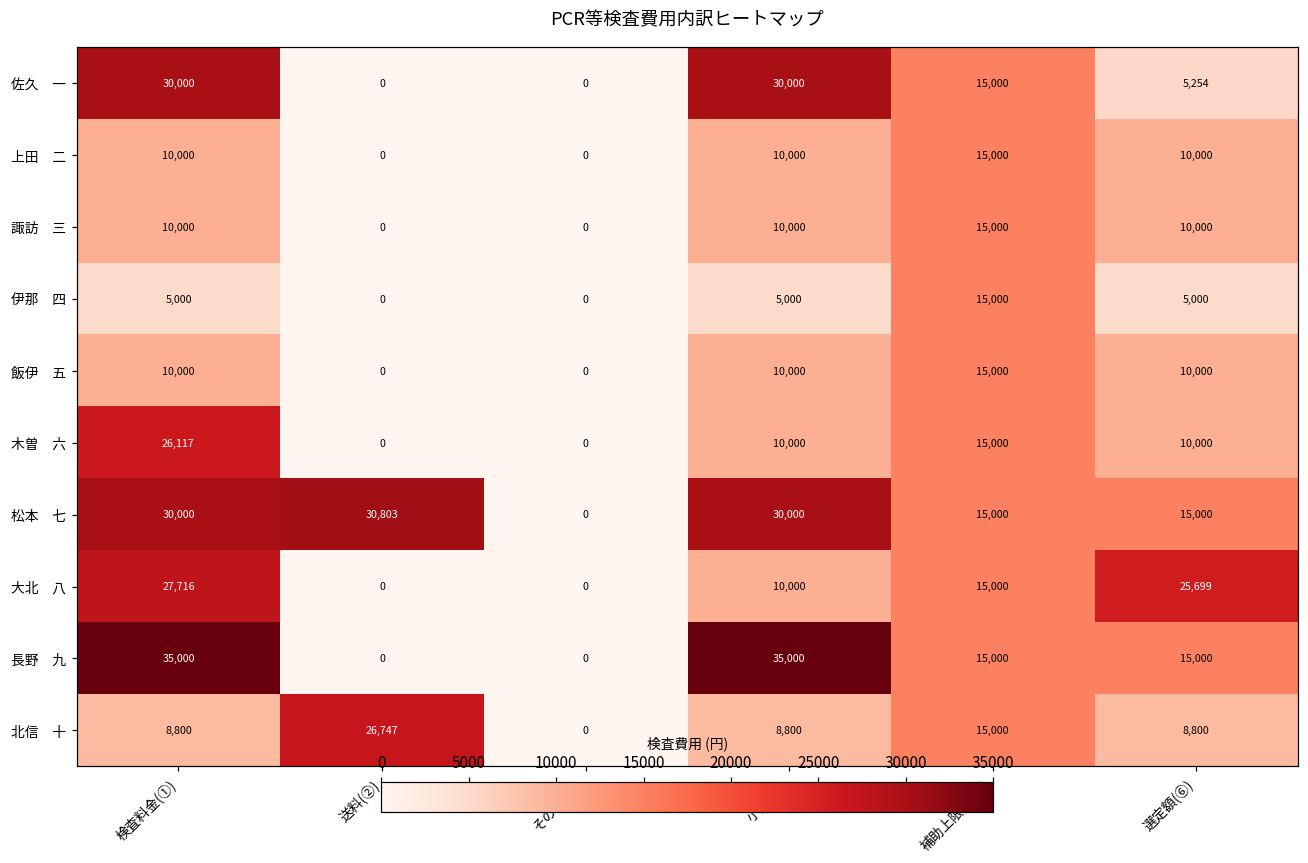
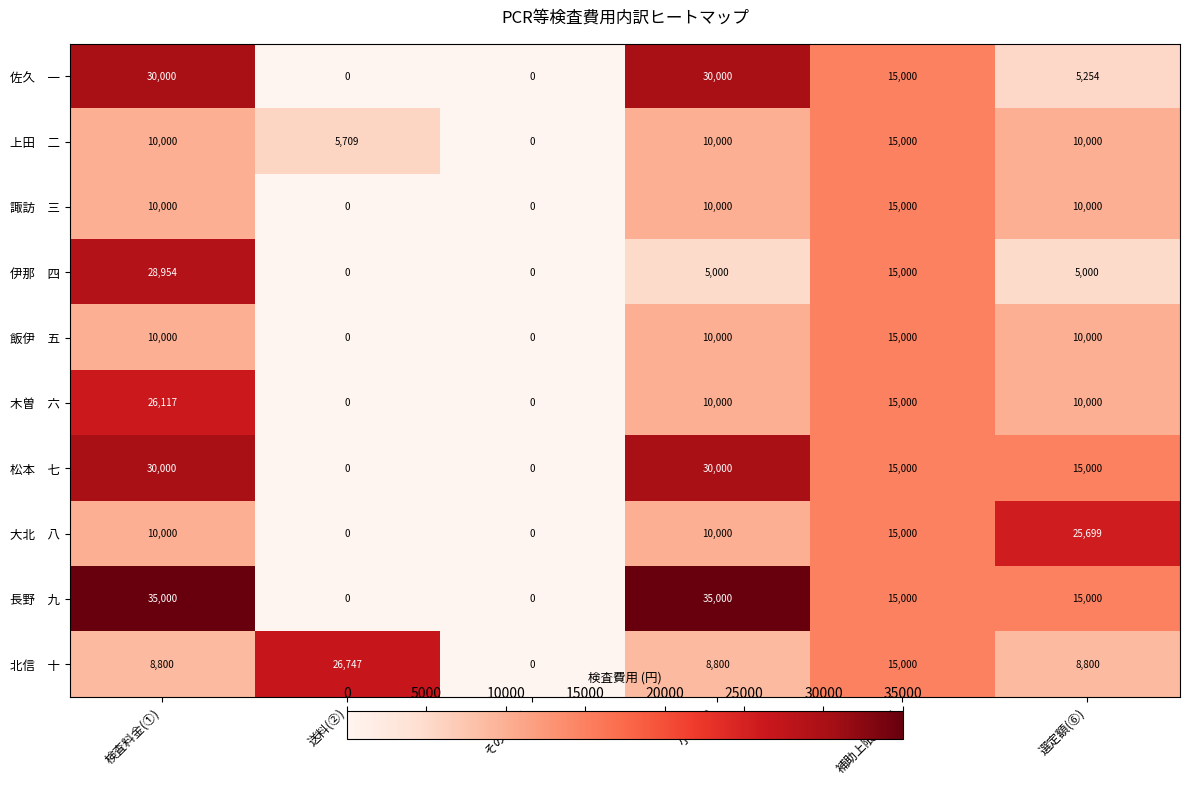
上田 二, 送料(②): 0 -> 5,709
伊那 四, 検査料金(①): 5,000 -> 28,954
松本 七, 送料(②): 30,803 -> 0
大北 八, 検査料金(①): 27,716 -> 10,000
